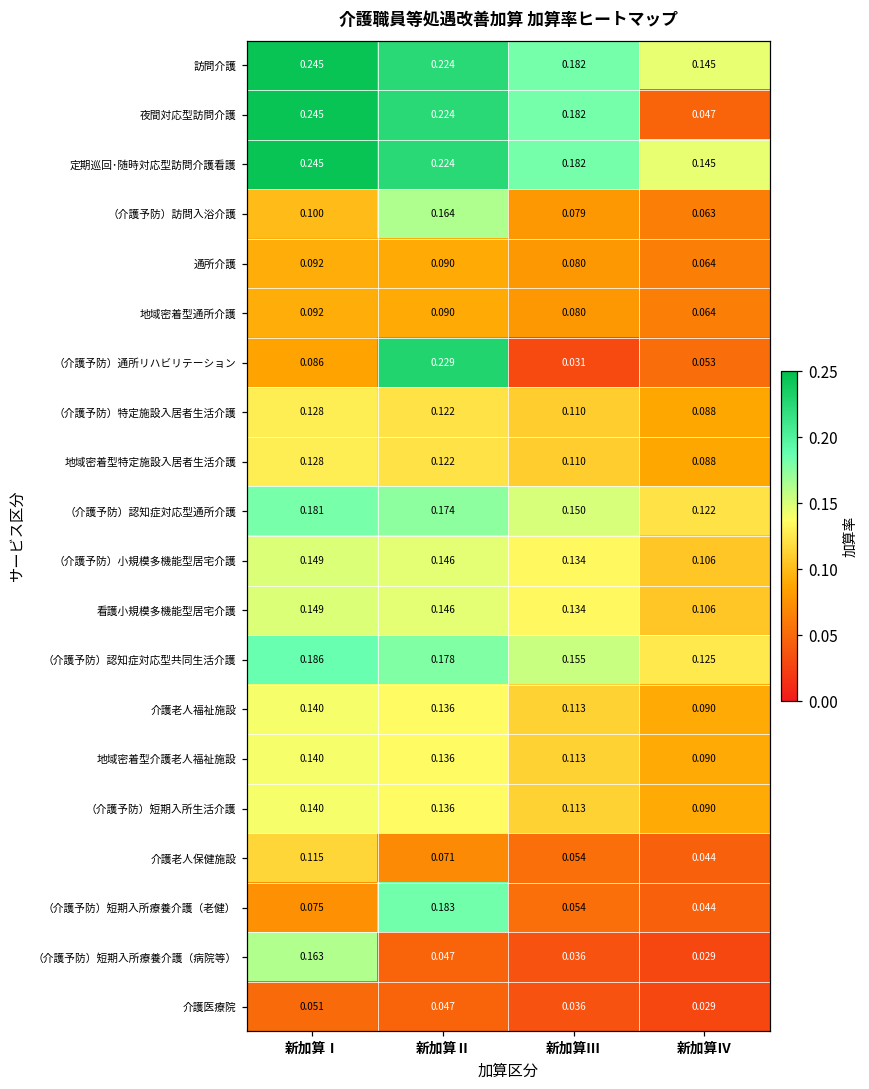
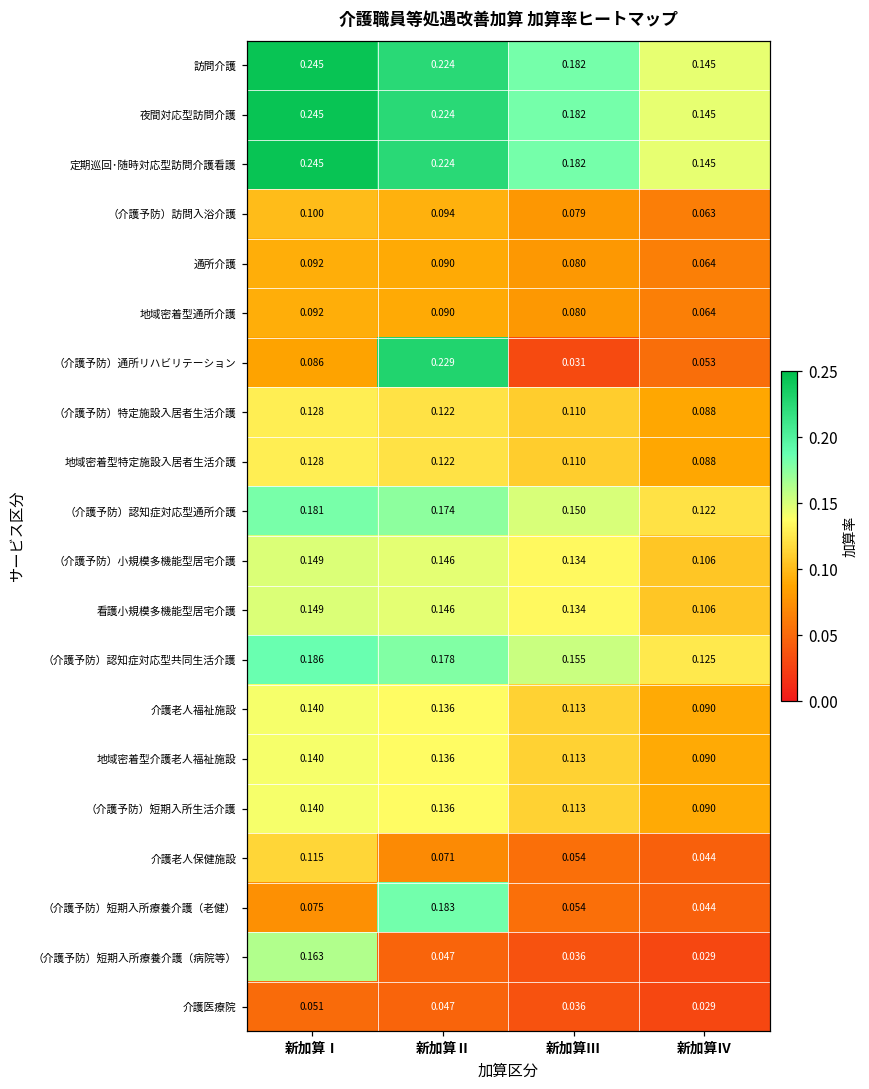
夜間対応型訪問介護, 新加算Ⅳ: 0.047 -> 0.145
（介護予防）訪問入浴介護, 新加算Ⅱ: 0.164 -> 0.094
